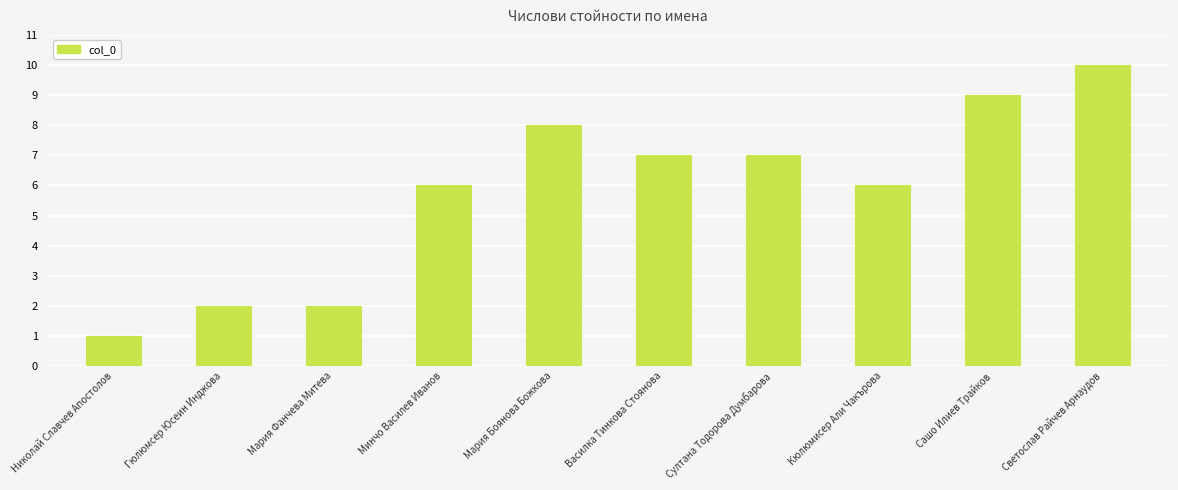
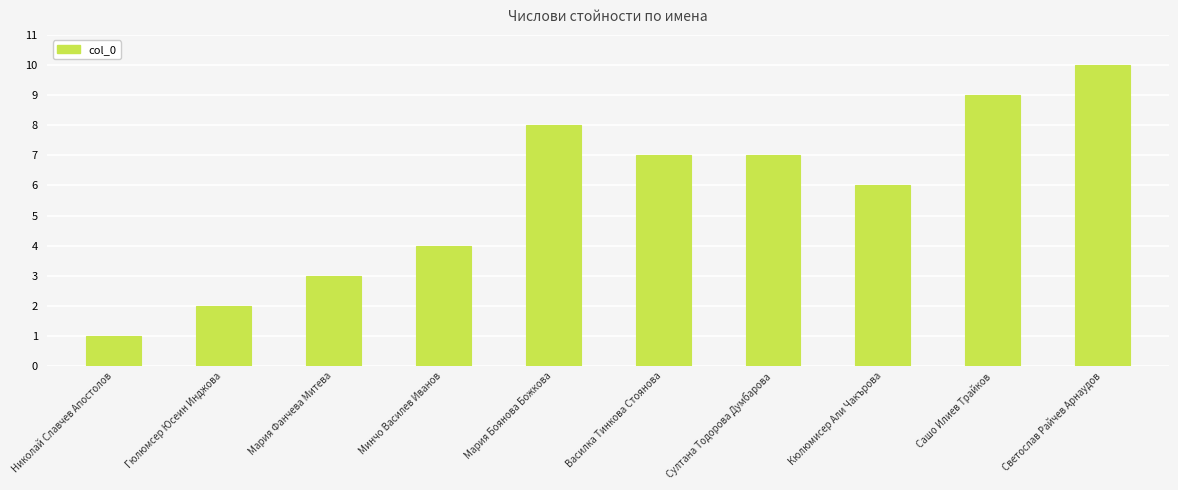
Мария Фанчева Митева: 2 -> 3
Минчо Василев Иванов: 6 -> 4
